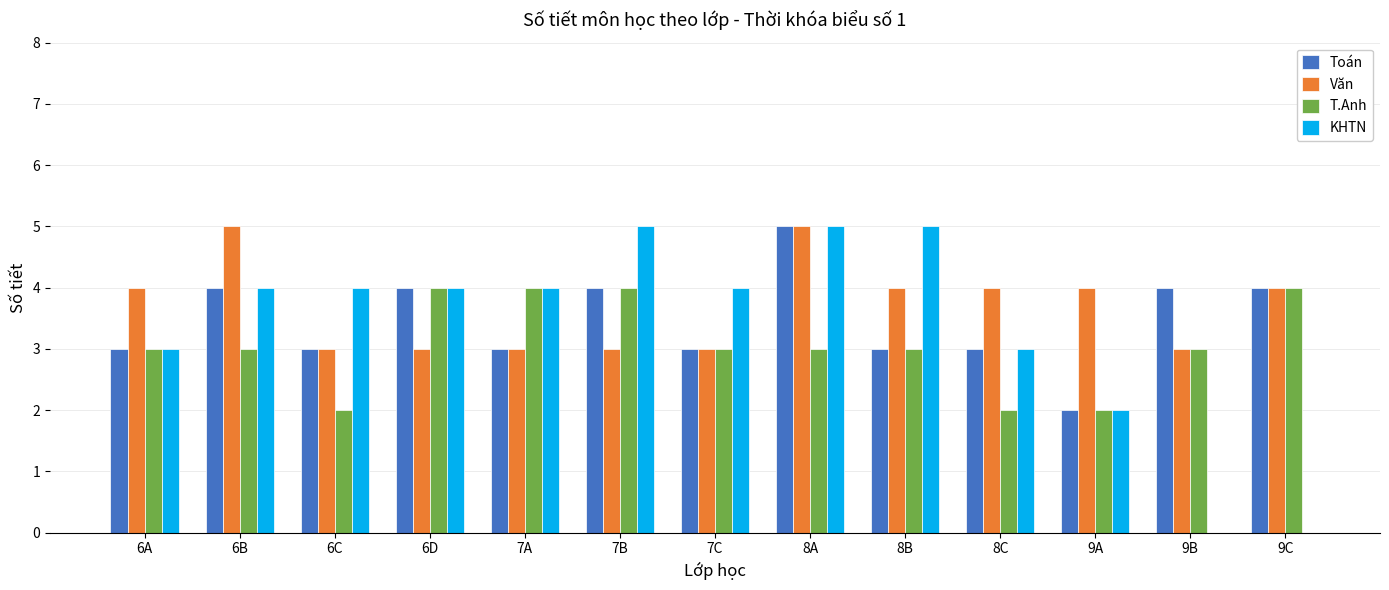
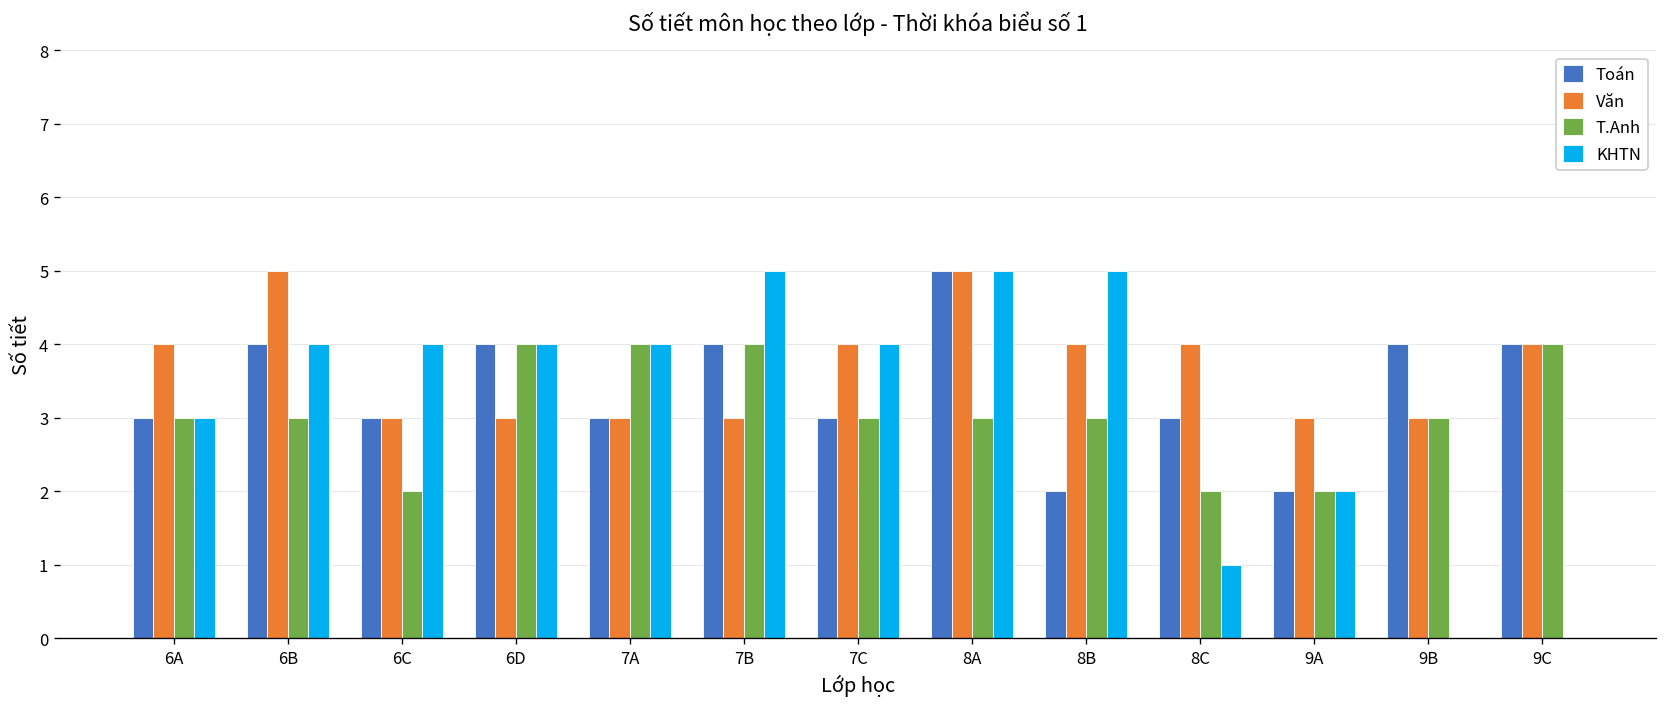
Văn, 7C: 3 -> 4
Toán, 8B: 3 -> 2
KHTN, 8C: 3 -> 1
Văn, 9A: 4 -> 3
